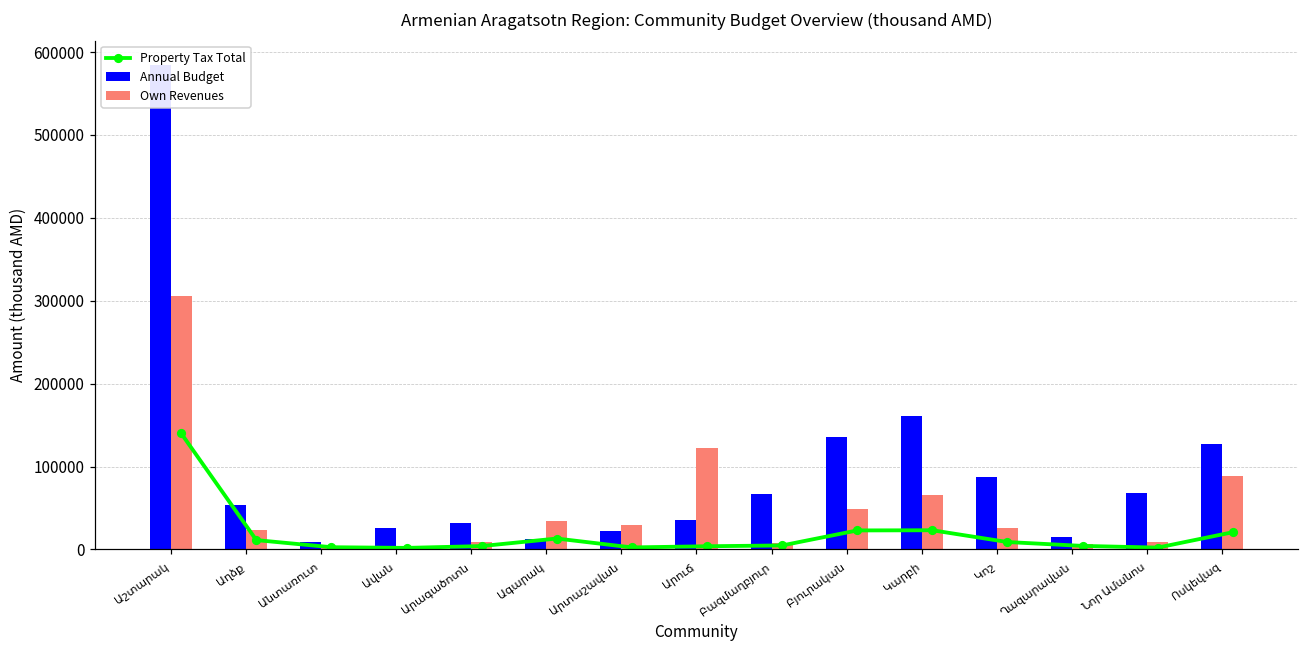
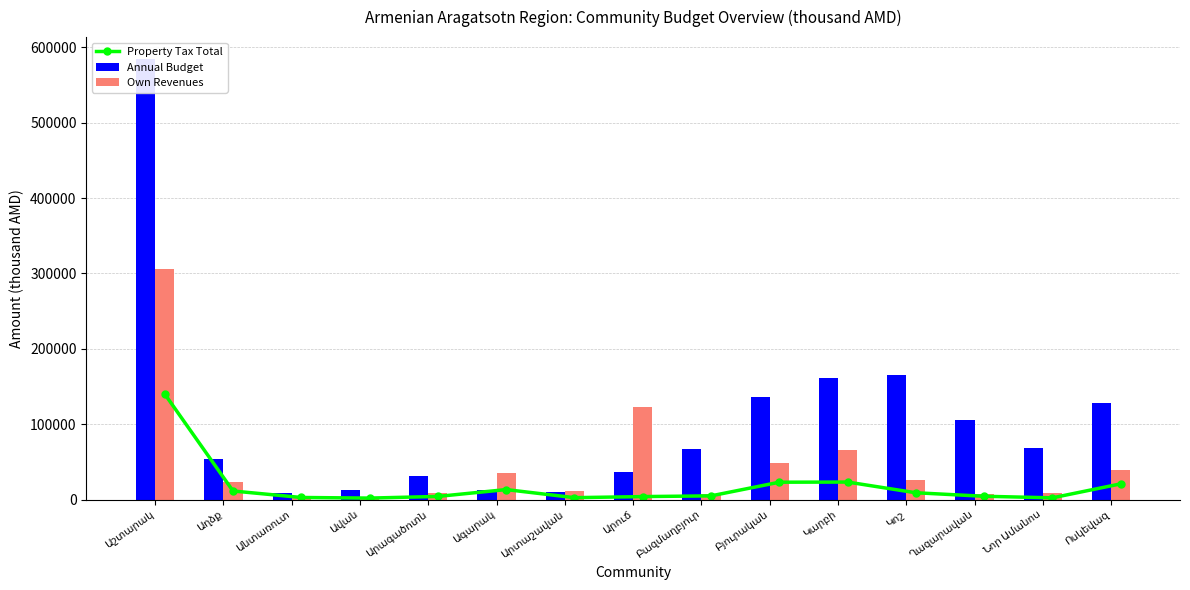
Annual Budget, Ավան: 30000 -> 10000
Annual Budget, Արտաշավան: 20000 -> 10000
Own Revenues, Արտաշավան: 30000 -> 10000
Annual Budget, Կոշ: 90000 -> 170000
Annual Budget, Ղազարավան: 20000 -> 110000
Own Revenues, Ոսկեվազ: 90000 -> 40000
